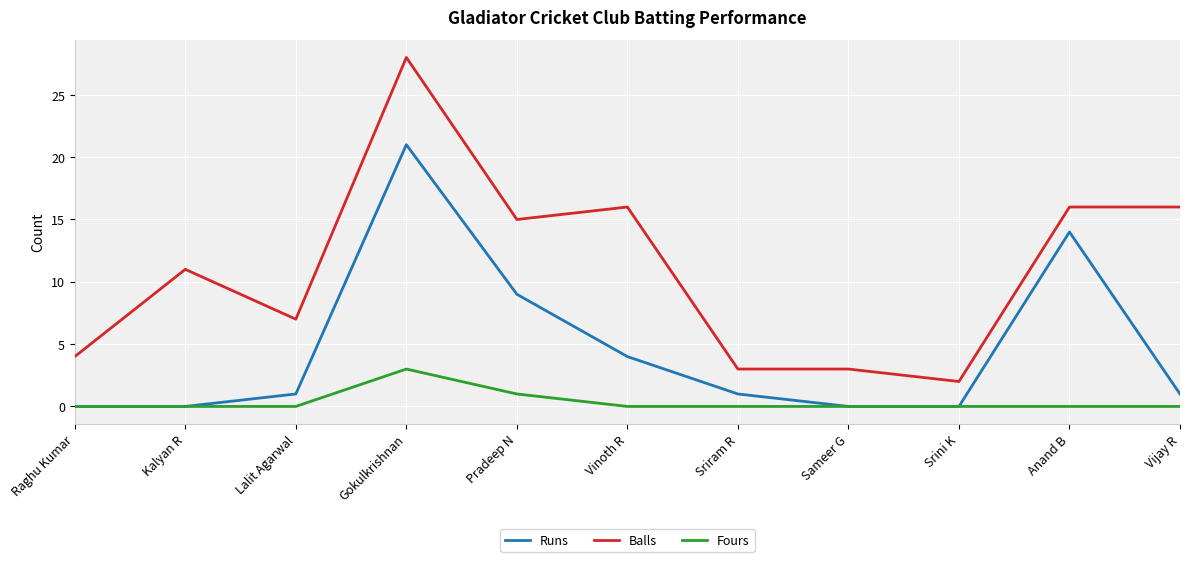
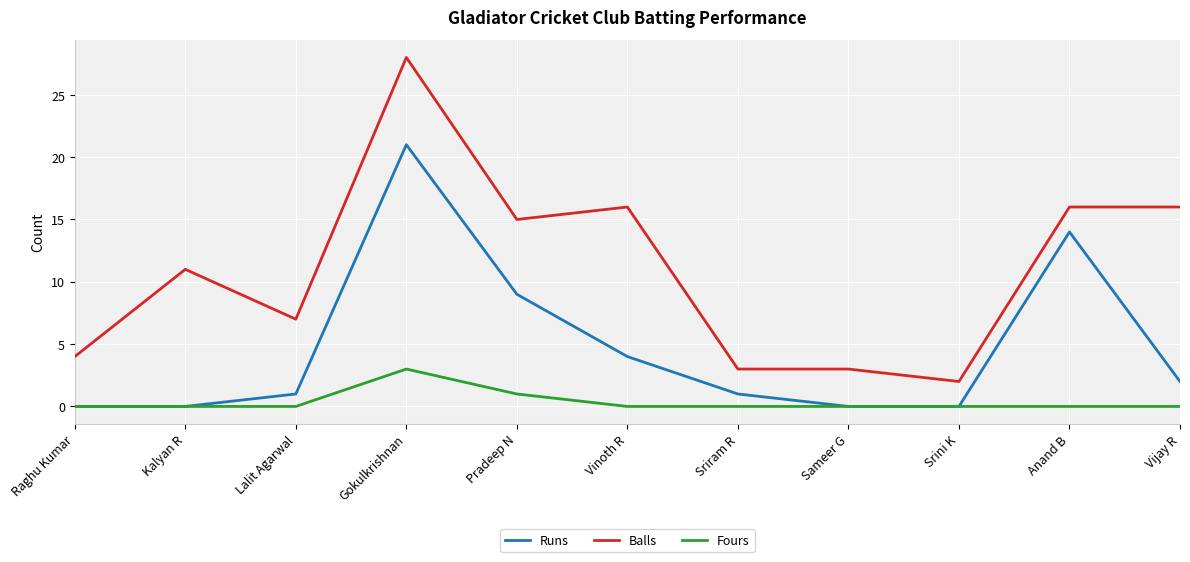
Runs, Vijay R: 1 -> 2
